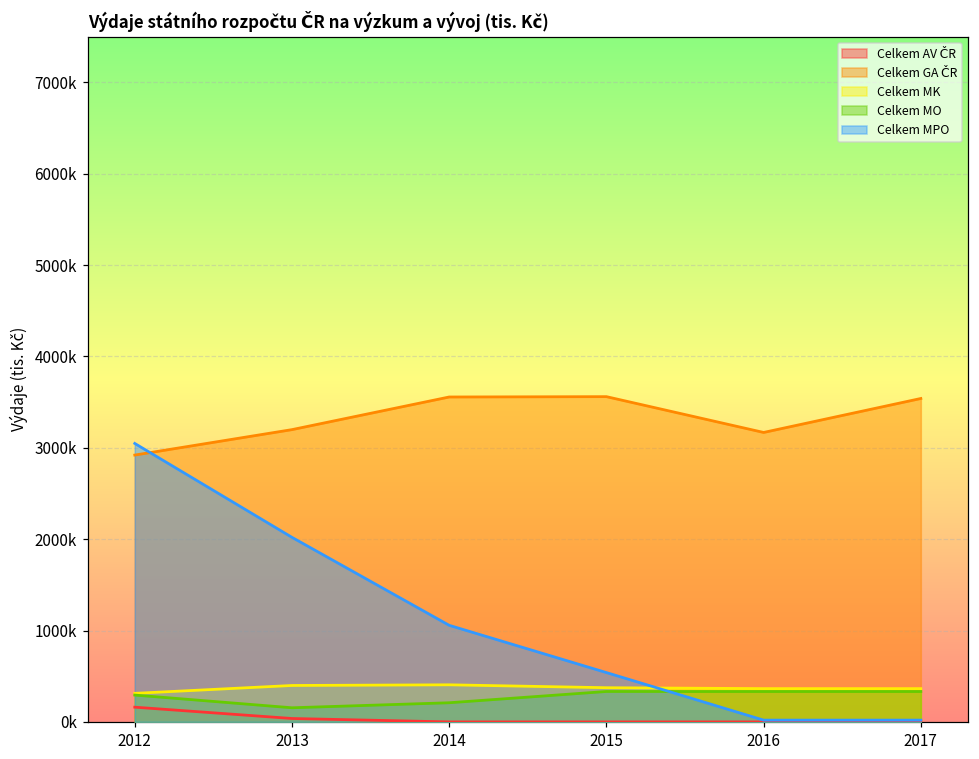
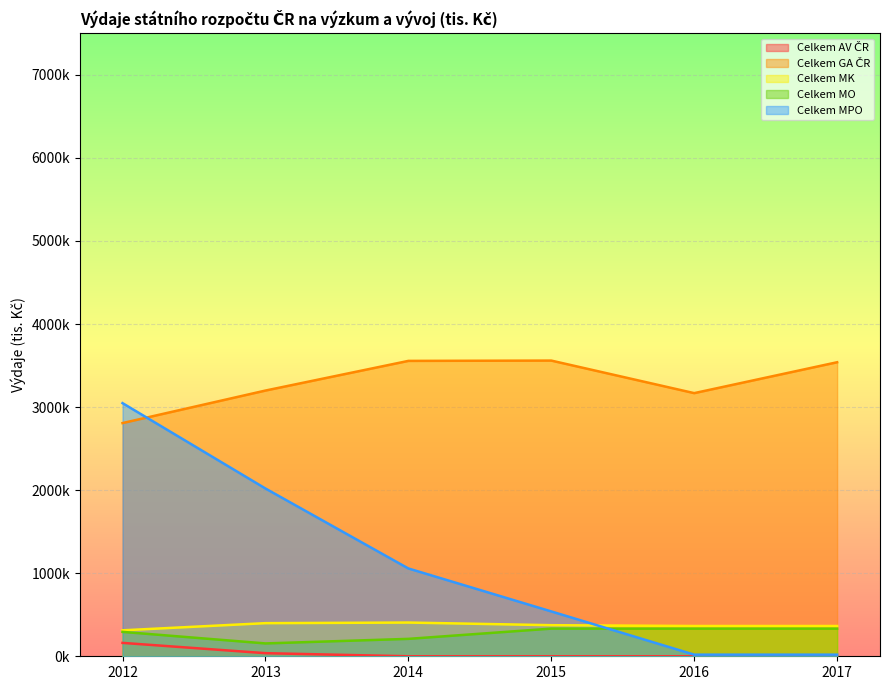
Celkem GA ČR, 2012: 2900000 -> 2800000
